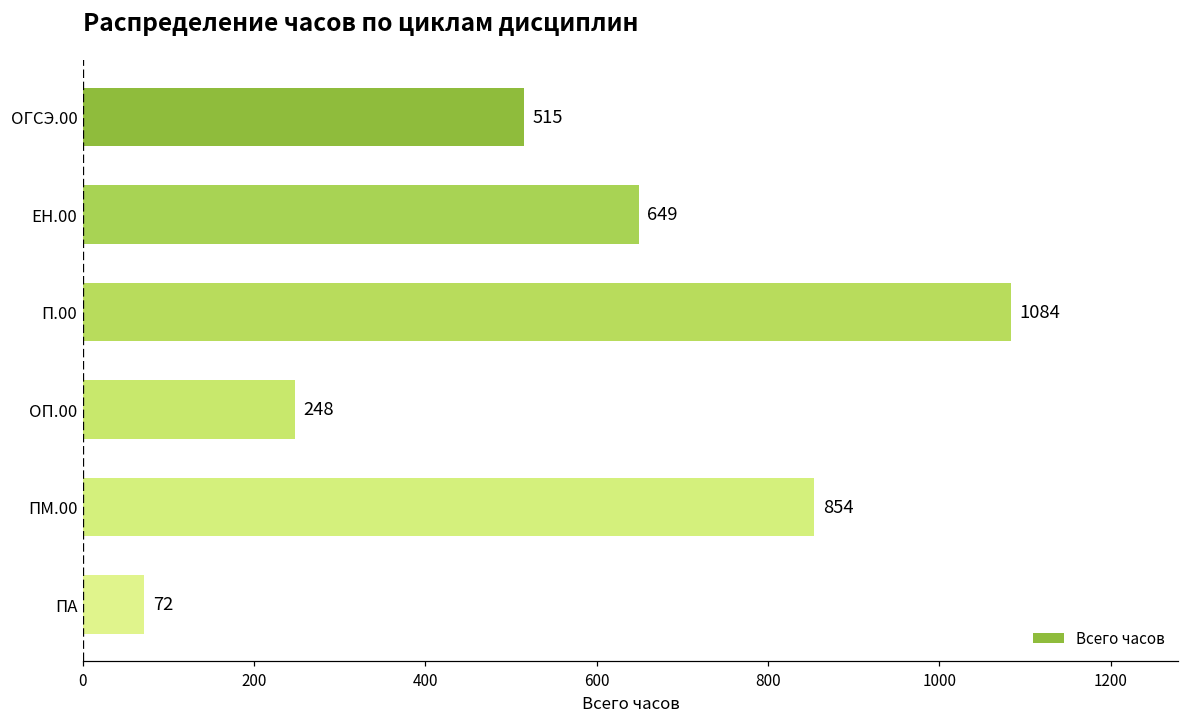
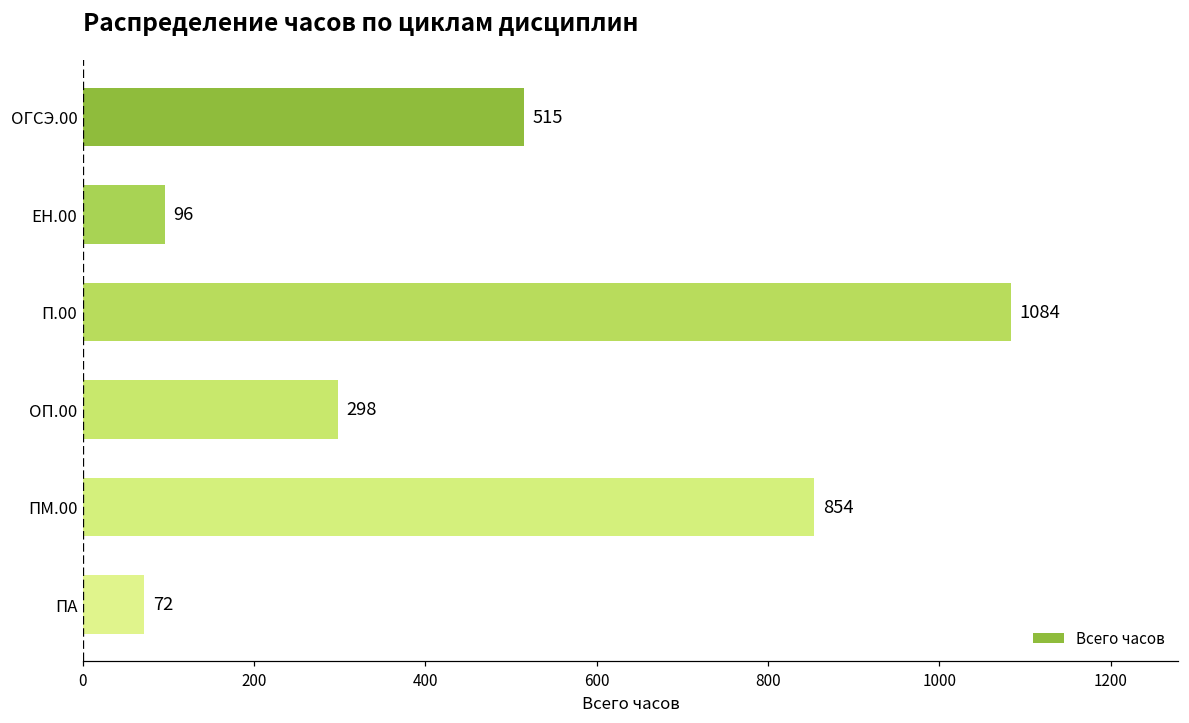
ЕН.00: 649 -> 96
ОП.00: 248 -> 298
